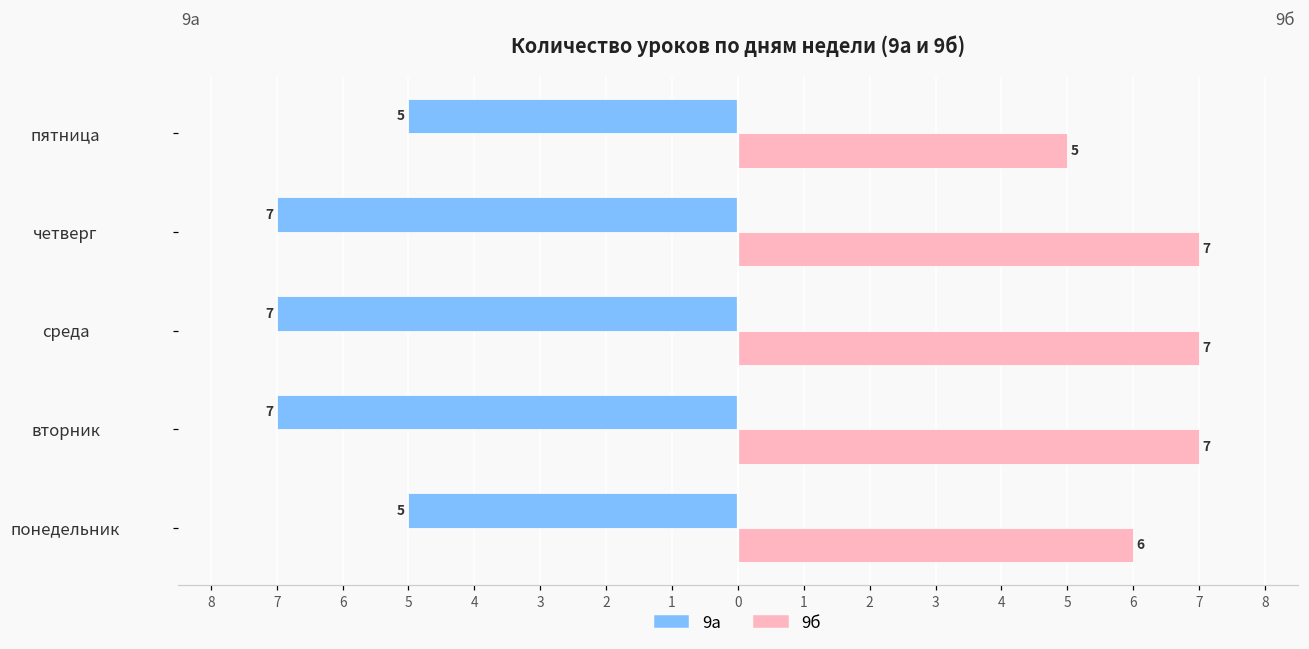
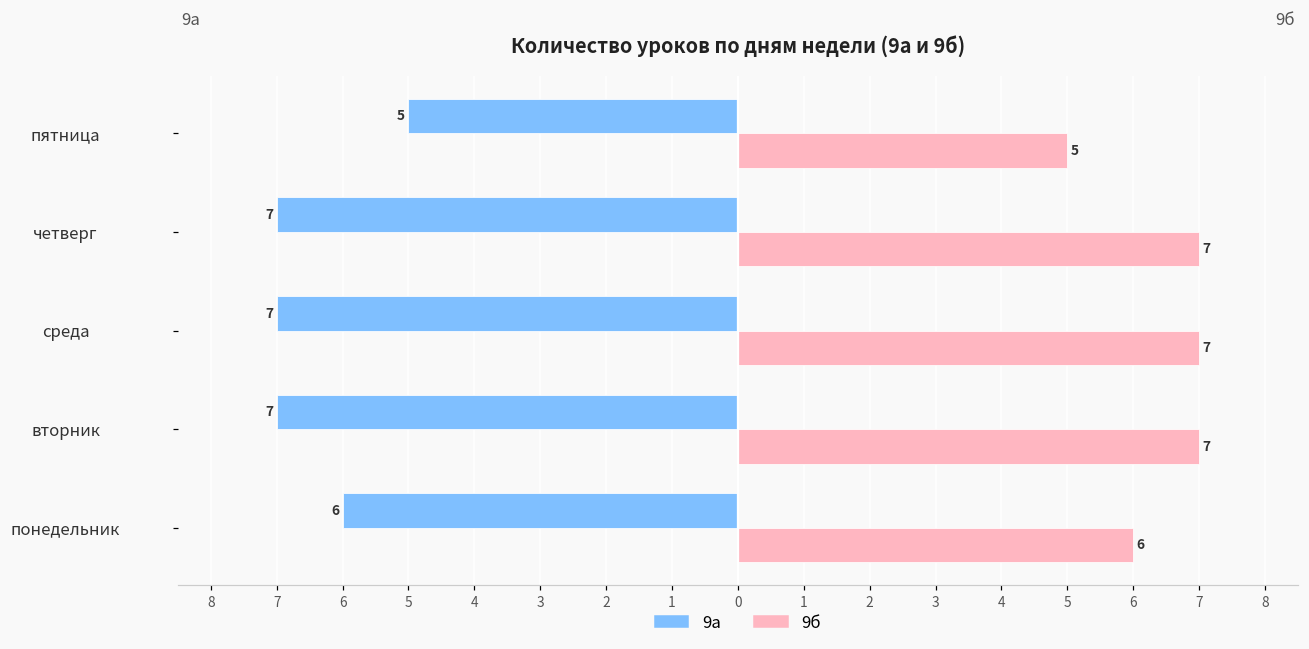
9а, понедельник: 5 -> 6
